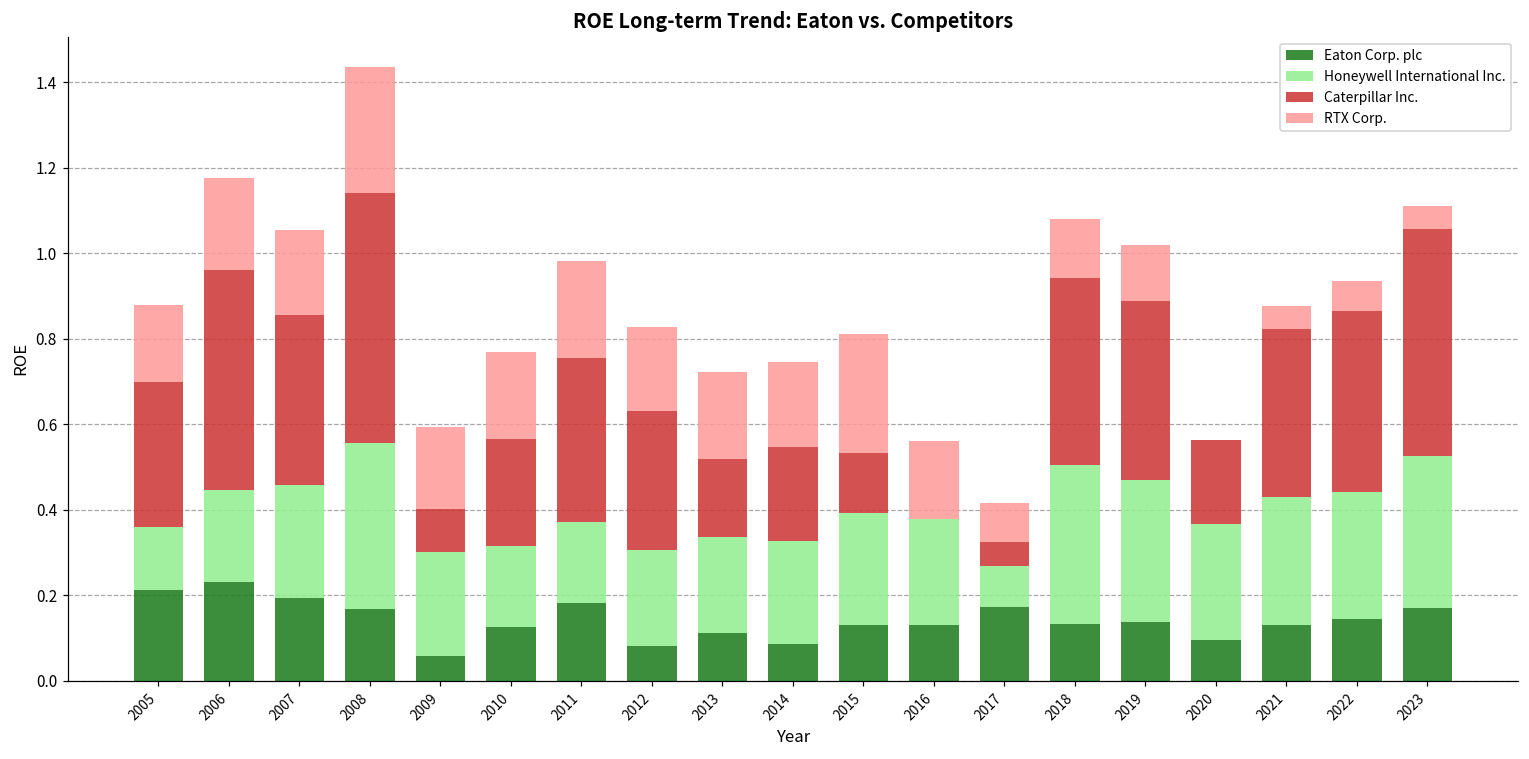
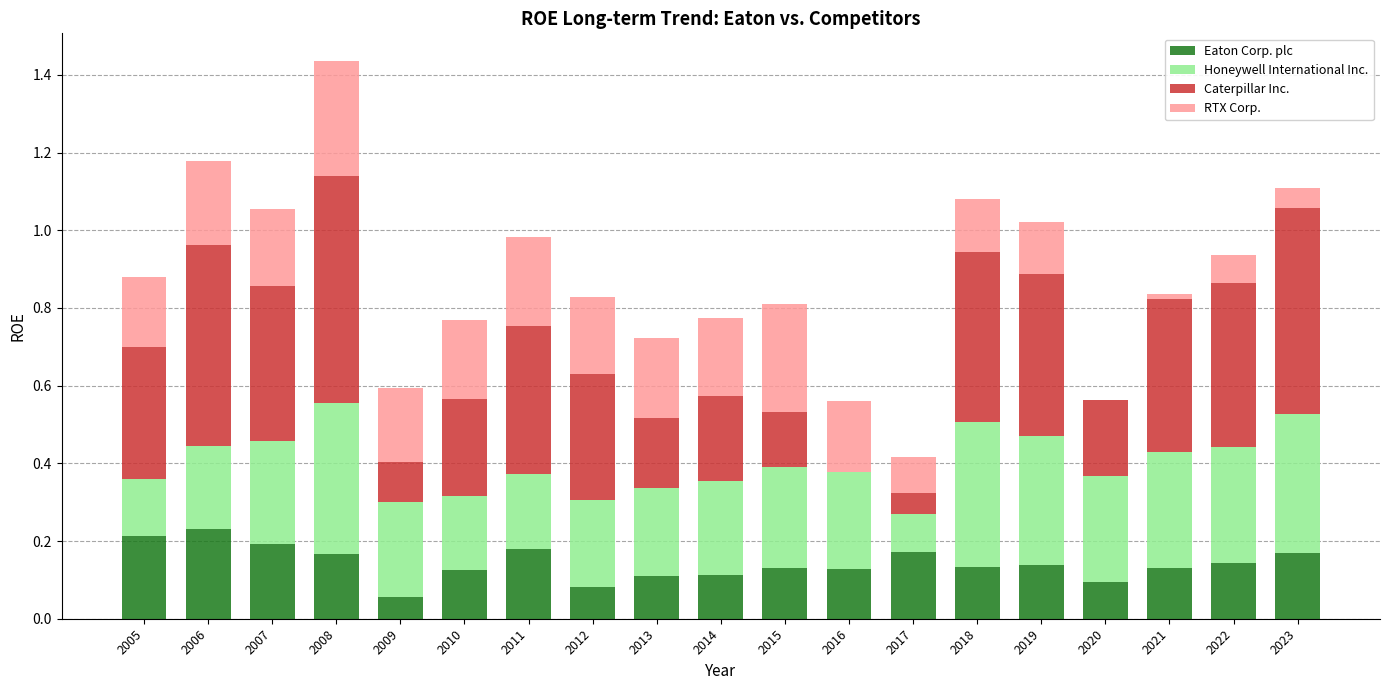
Eaton Corp. plc, 2014: 0.09 -> 0.11
RTX Corp., 2021: 0.05 -> 0.01
